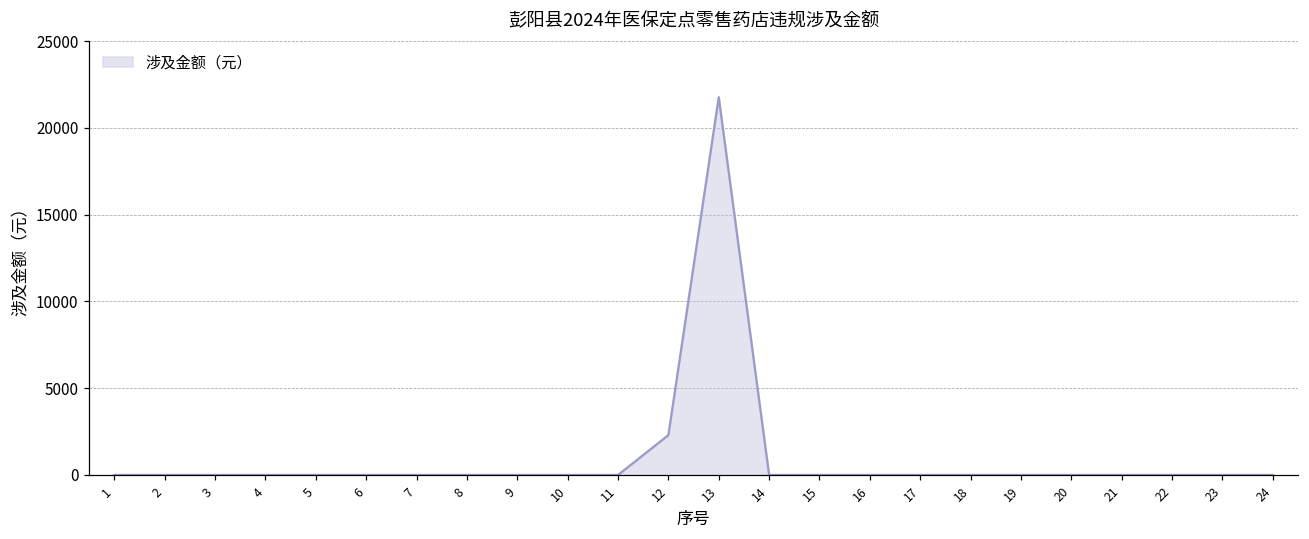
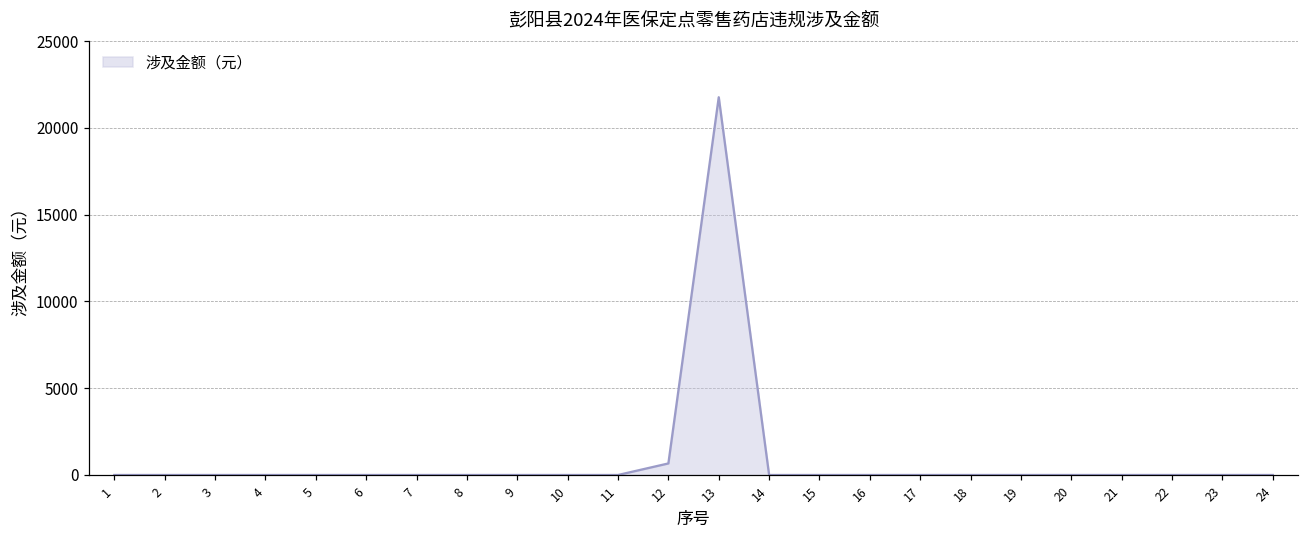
12: 2300 -> 700
